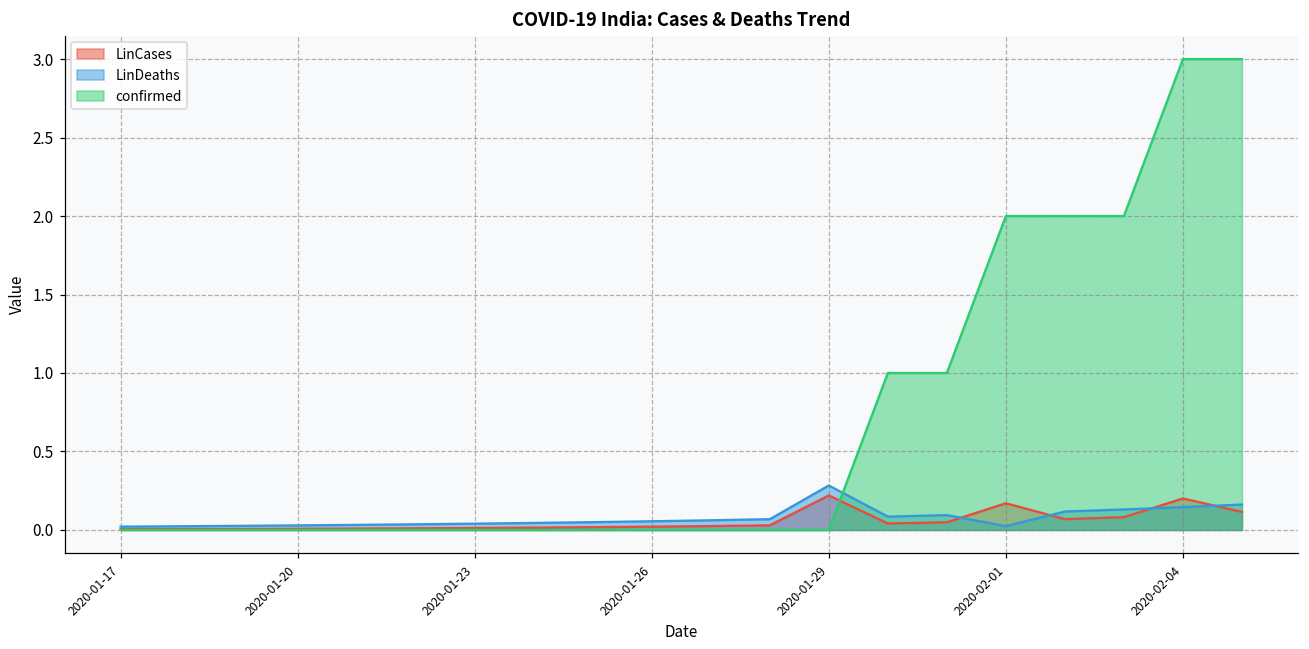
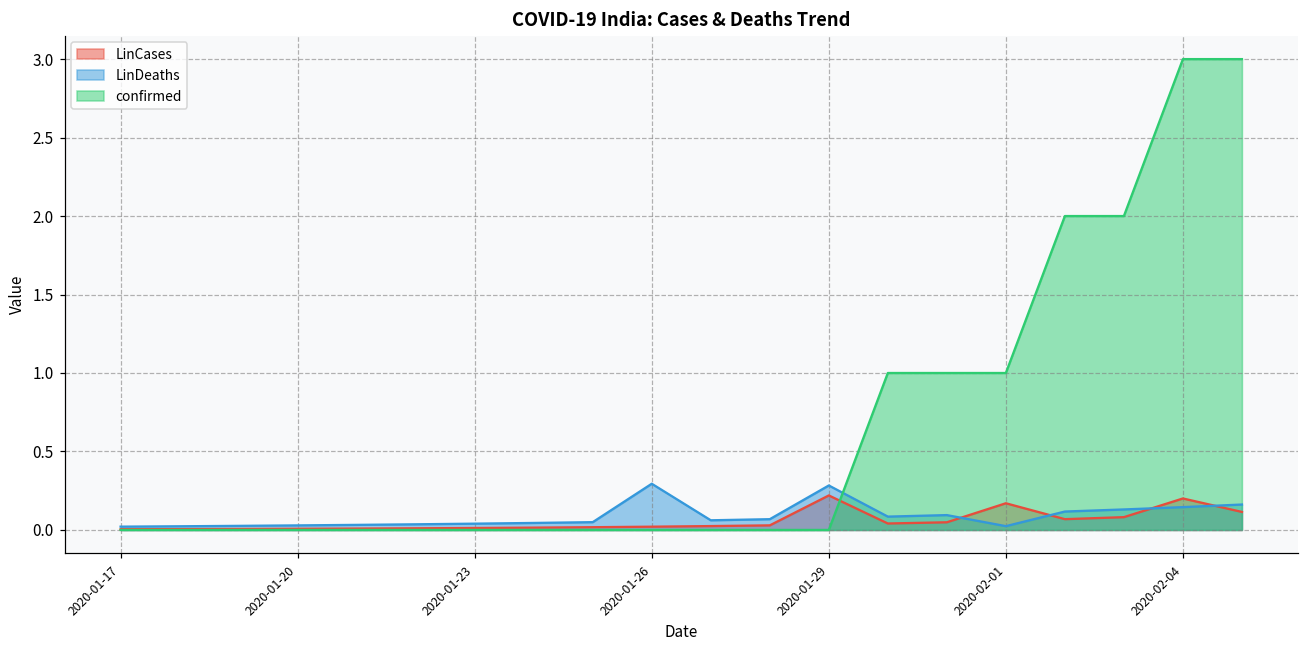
LinDeaths, 2020-01-26: 0.06 -> 0.29
confirmed, 2020-02-01: 2 -> 1
